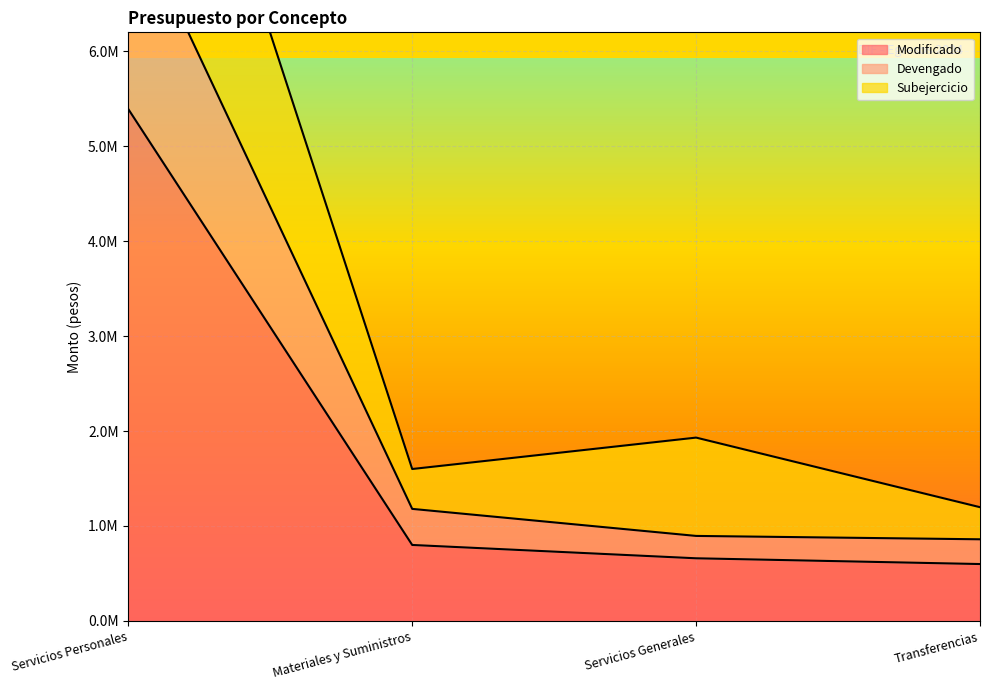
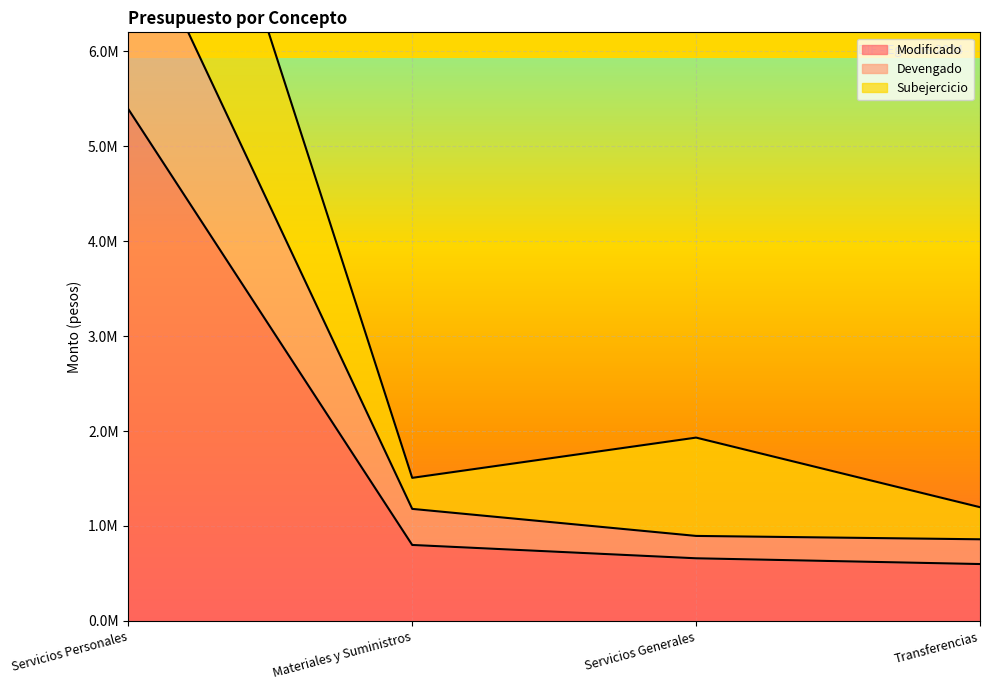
Subejercicio, Materiales y Suministros: 400000 -> 300000
